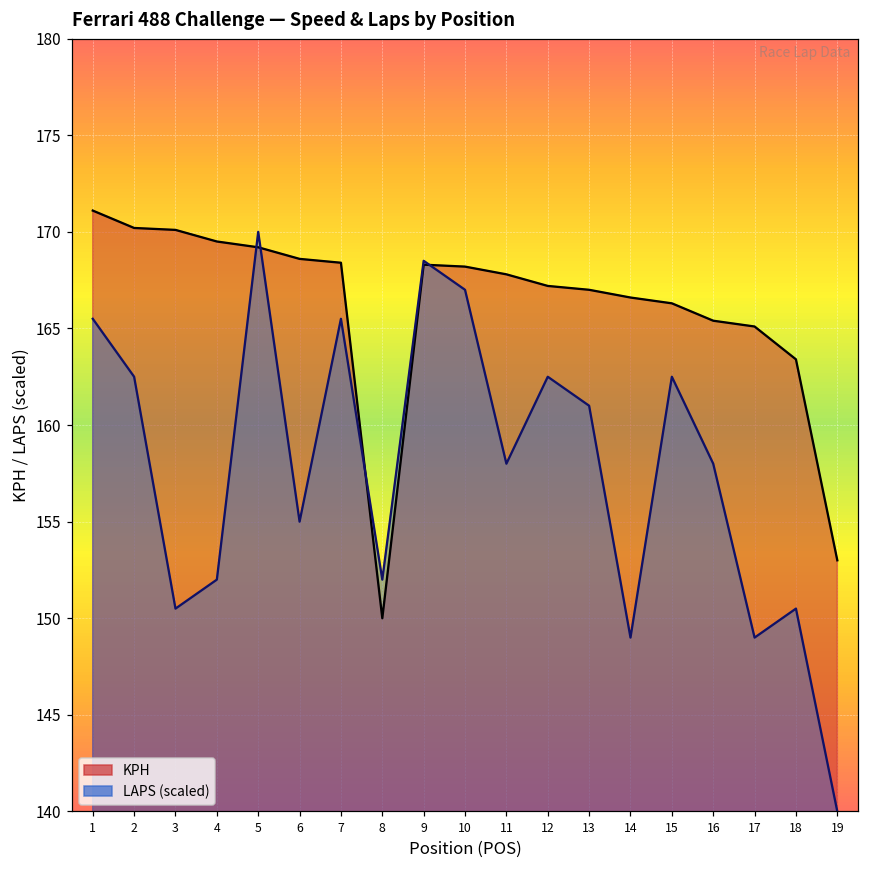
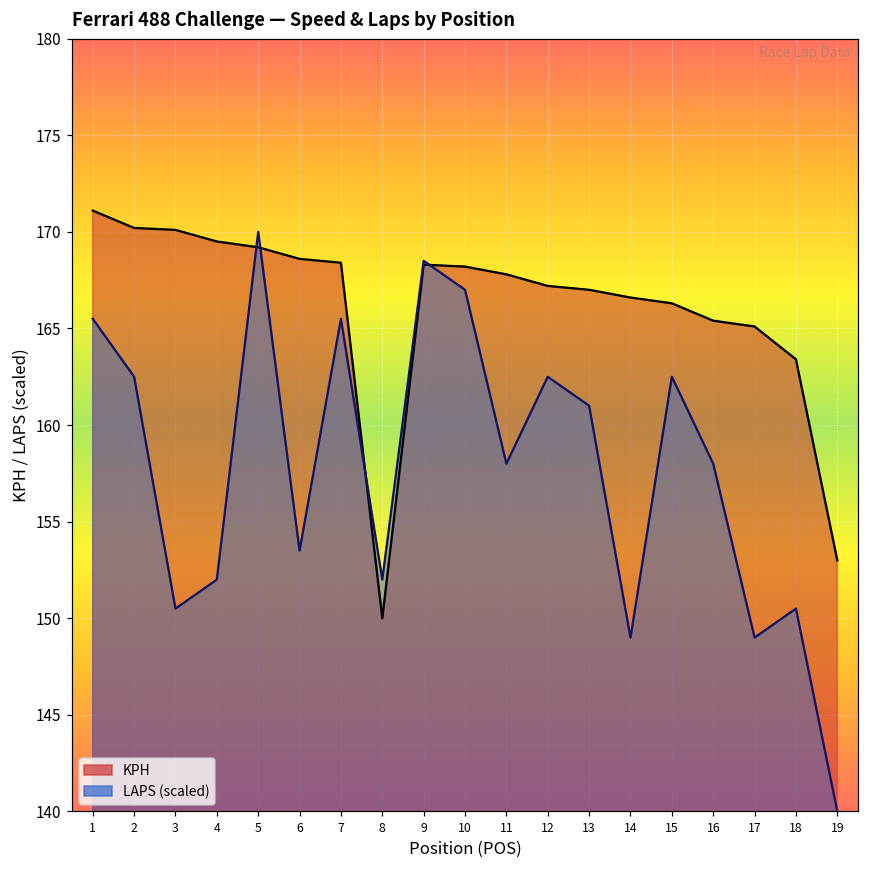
LAPS (scaled), 6: 155.0 -> 153.5
